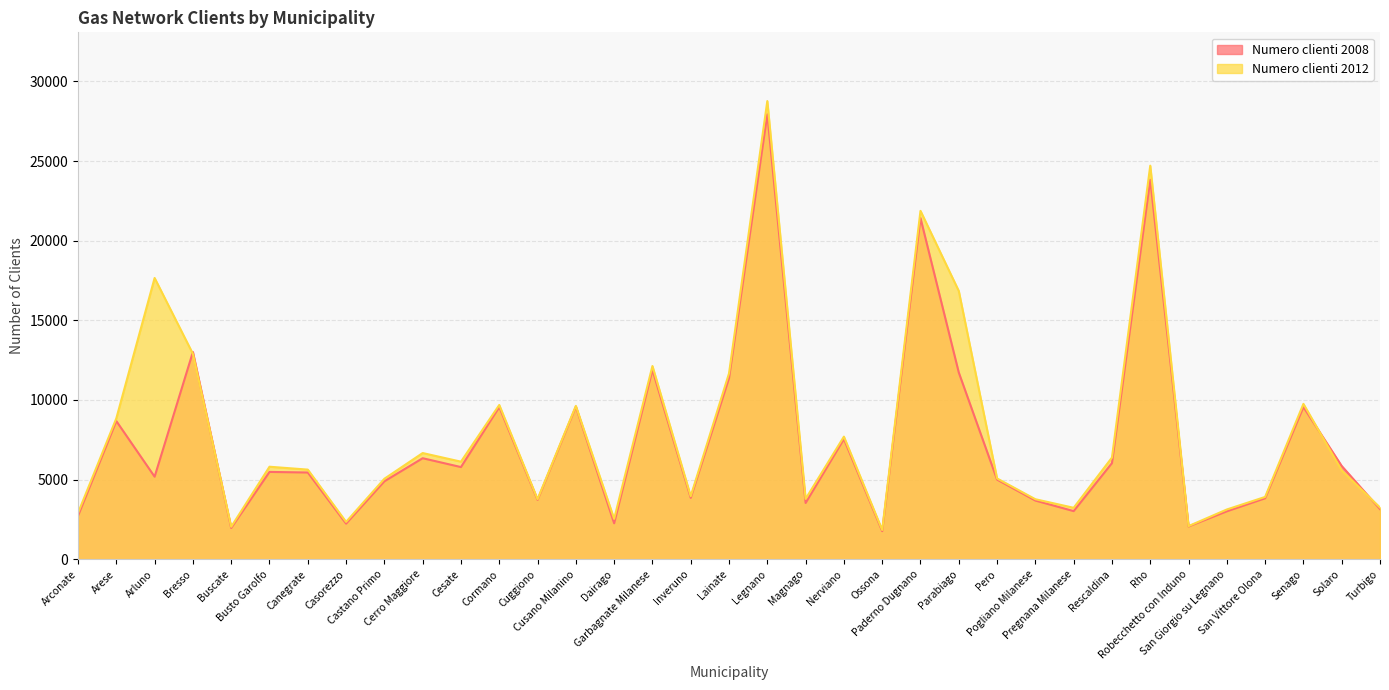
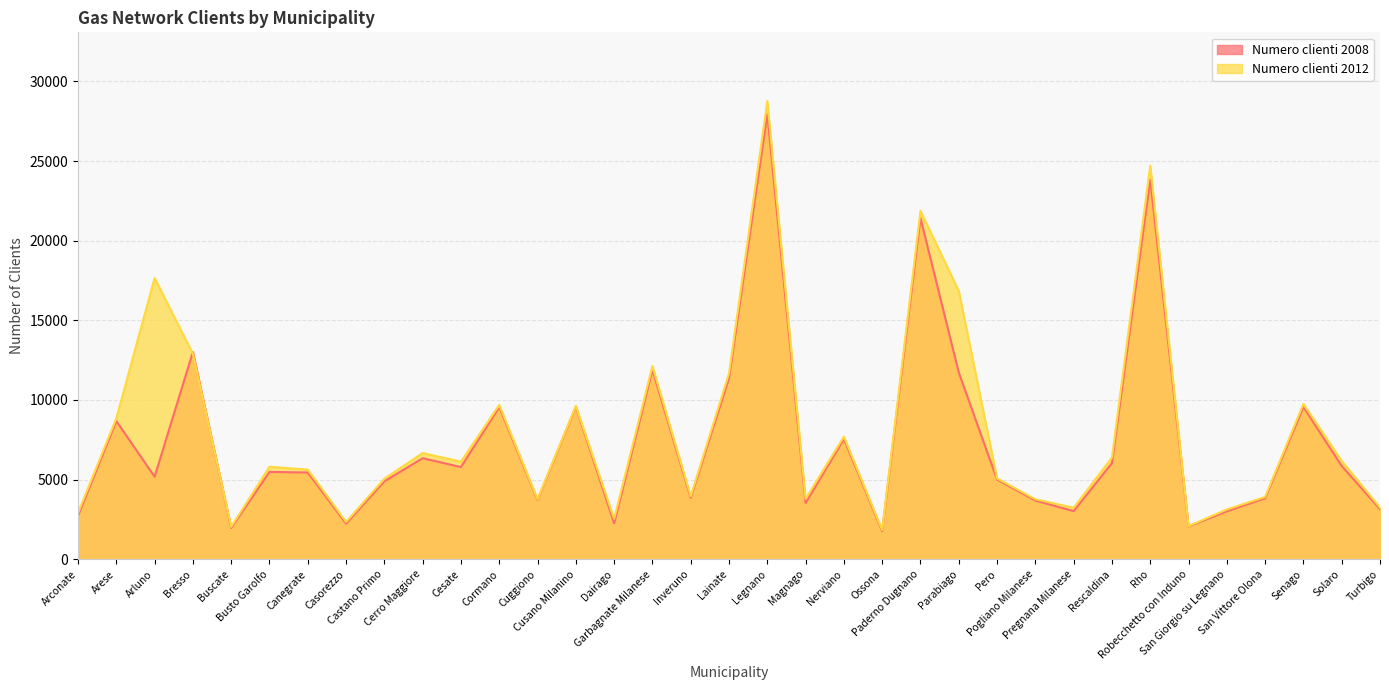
Numero clienti 2012, Solaro: 5600 -> 6200
